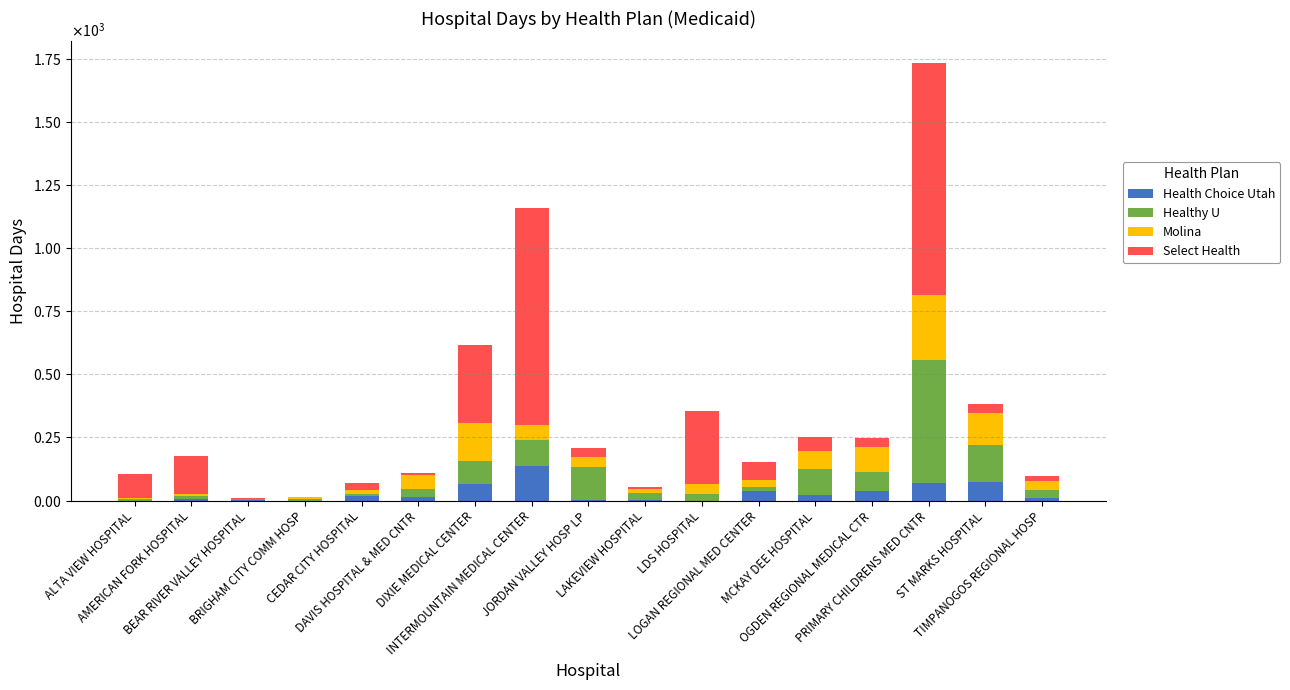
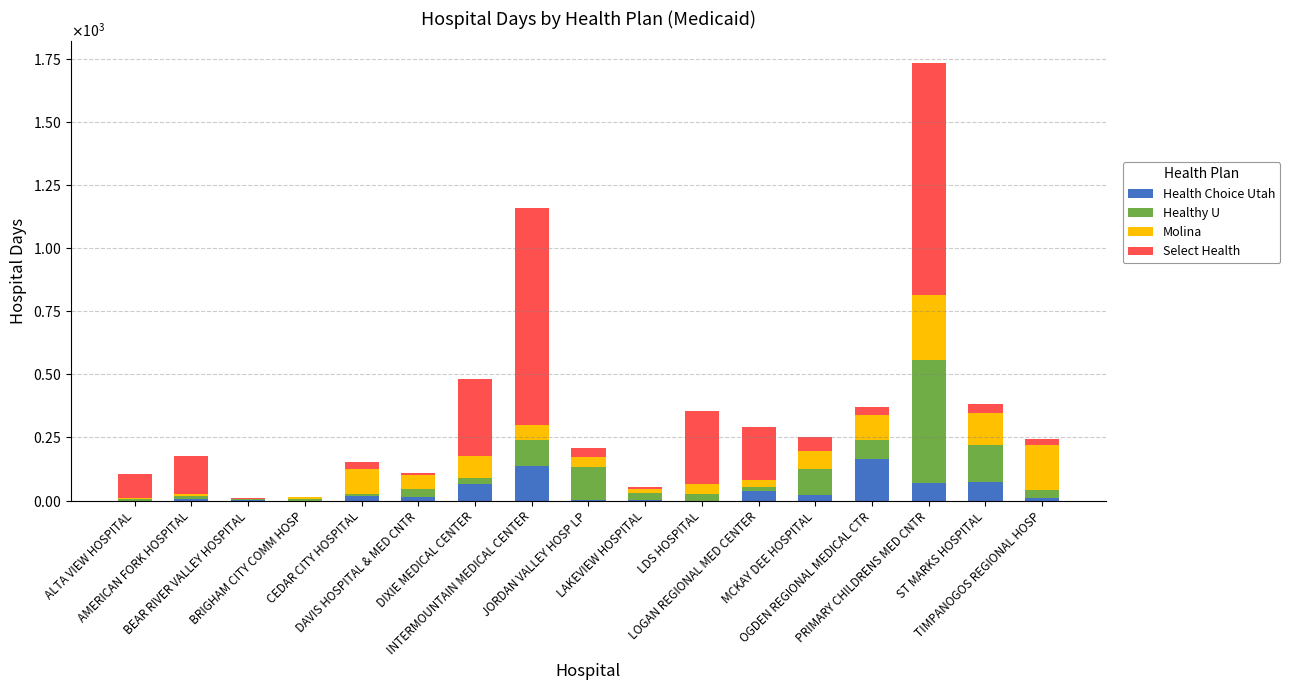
Molina, CEDAR CITY HOSPITAL: 20 -> 100
Healthy U, DIXIE MEDICAL CENTER: 90 -> 30
Molina, DIXIE MEDICAL CENTER: 150 -> 80
Select Health, LOGAN REGIONAL MED CENTER: 70 -> 210
Health Choice Utah, OGDEN REGIONAL MEDICAL CTR: 40 -> 160
Molina, TIMPANOGOS REGIONAL HOSP: 40 -> 180
